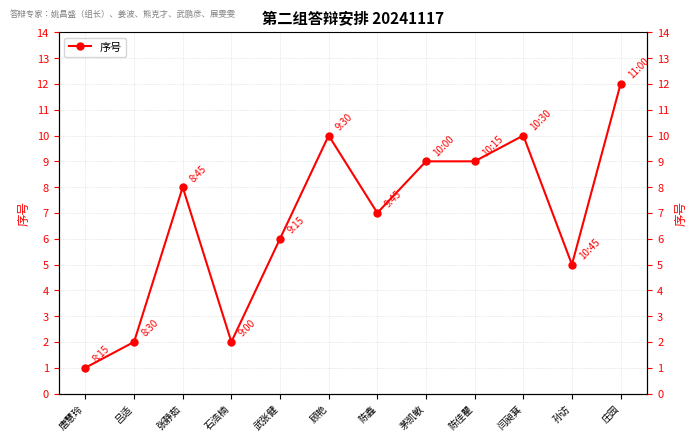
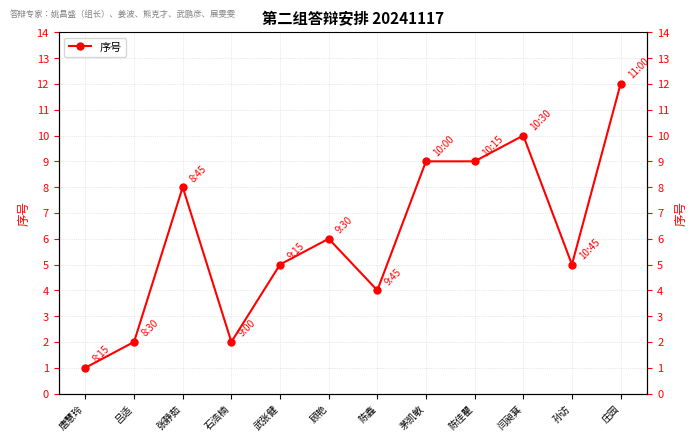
武张健: 6 -> 5
顾艳: 10 -> 6
陈鑫: 7 -> 4
